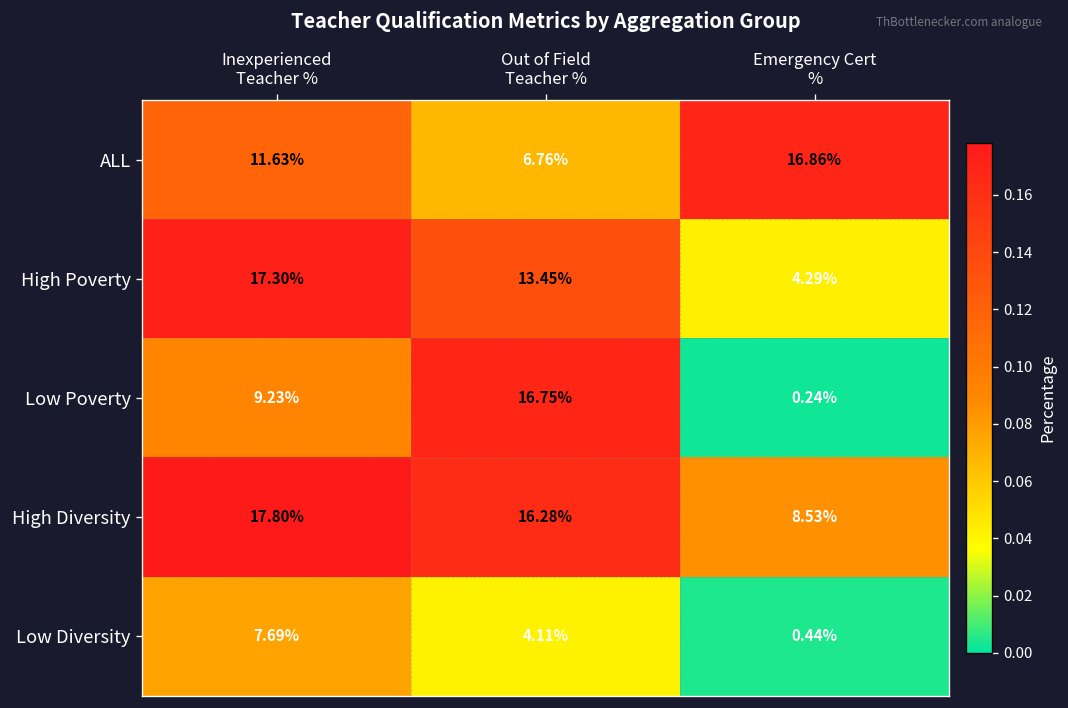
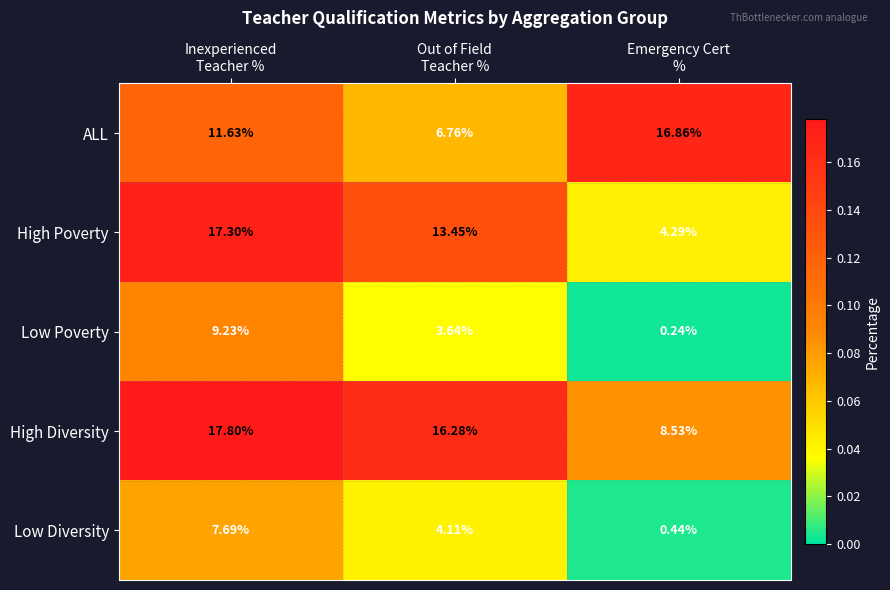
Low Poverty, Out of Field Teacher %: 16.75% -> 3.64%
